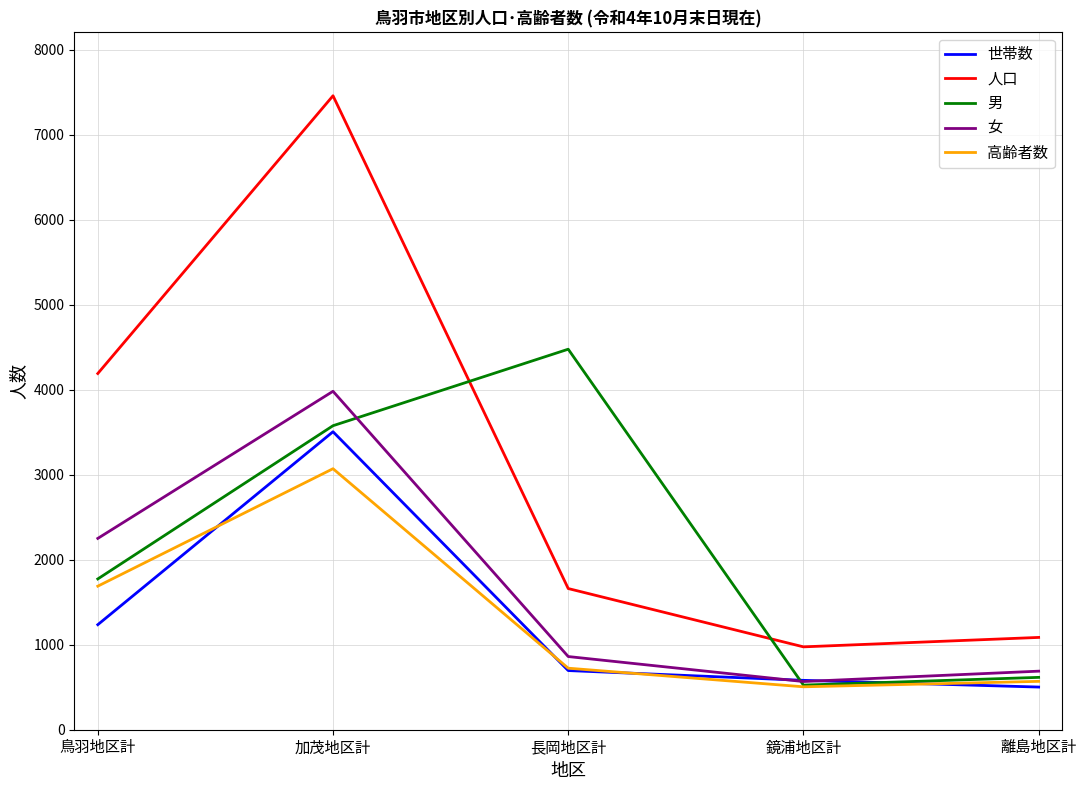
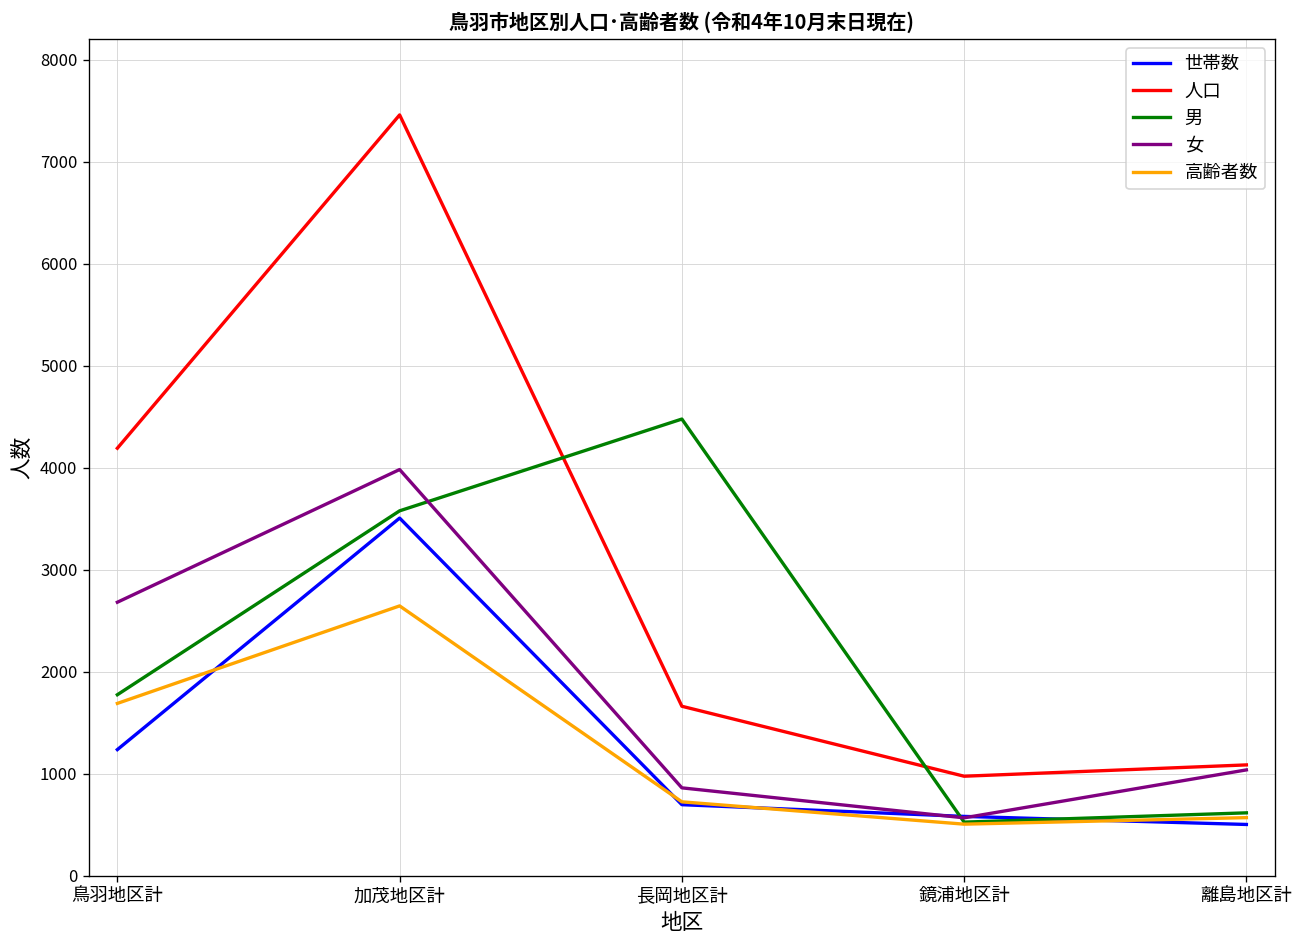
女, 鳥羽地区計: 2300 -> 2700
高齢者数, 加茂地区計: 3100 -> 2600
女, 離島地区計: 700 -> 1000
